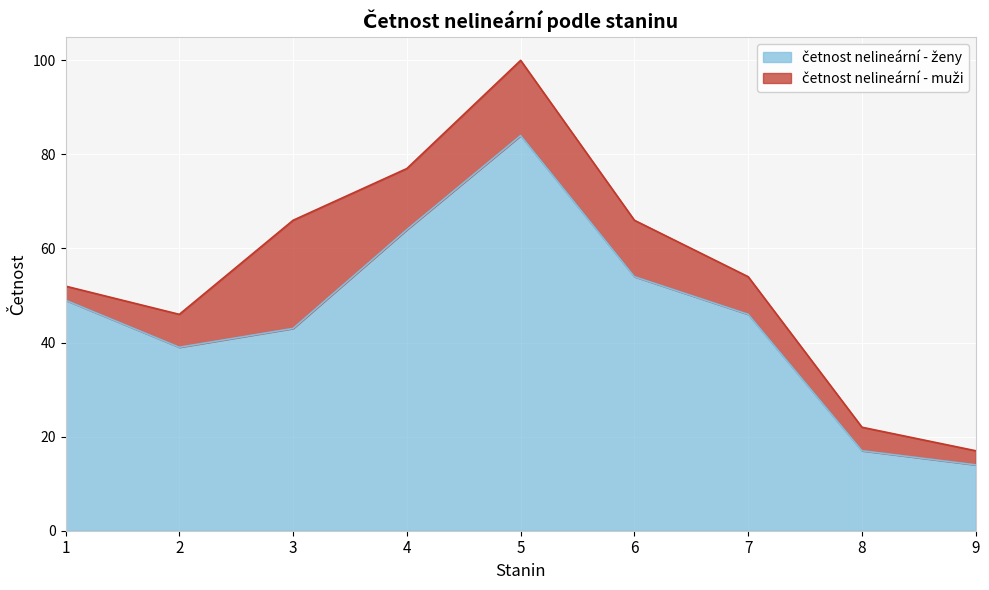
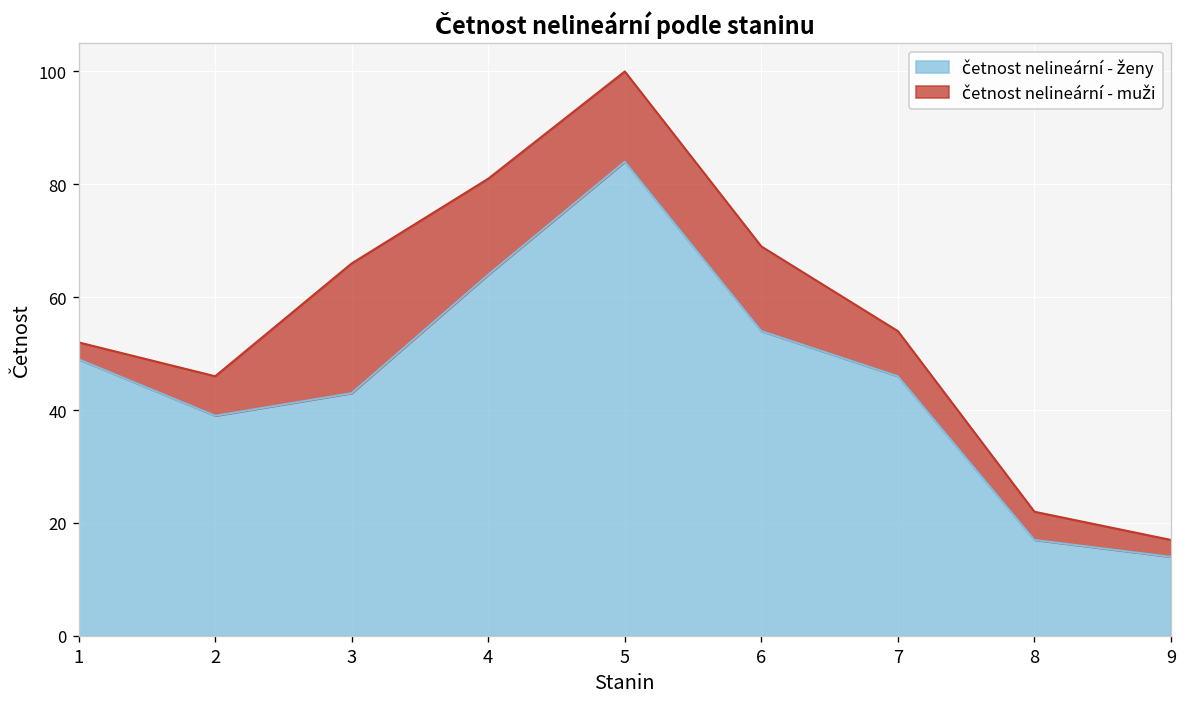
četnost nelineární - muži, 4: 13 -> 17
četnost nelineární - muži, 6: 12 -> 15
